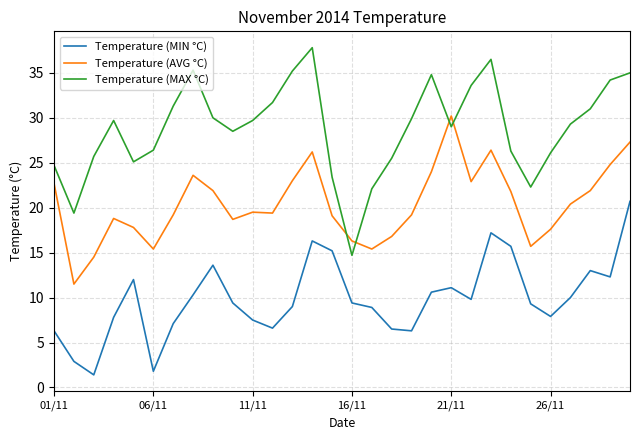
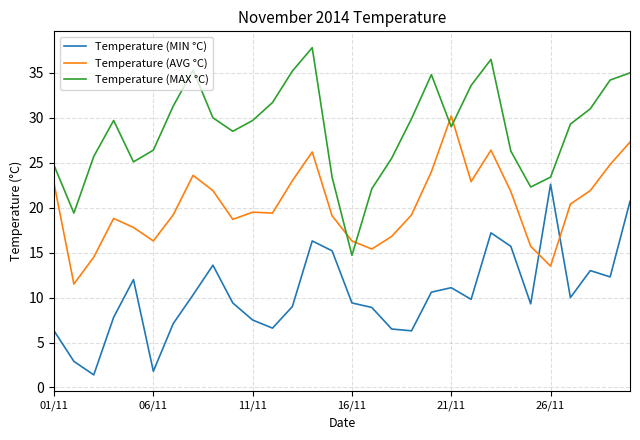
Temperature (AVG °C), 06/11: 15 -> 16
Temperature (MIN °C), 26/11: 8 -> 23
Temperature (AVG °C), 26/11: 18 -> 14
Temperature (MAX °C), 26/11: 26 -> 23
